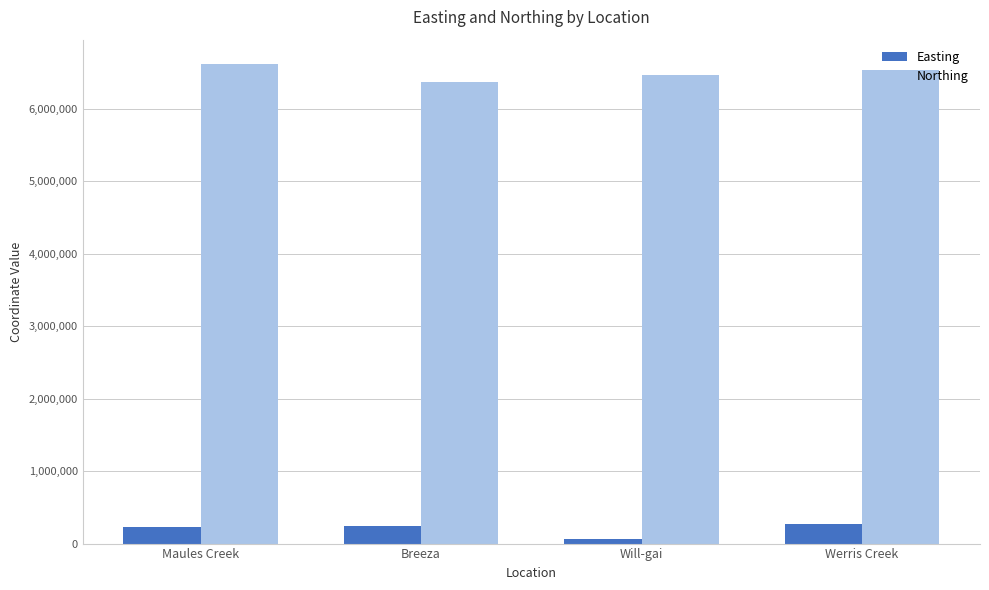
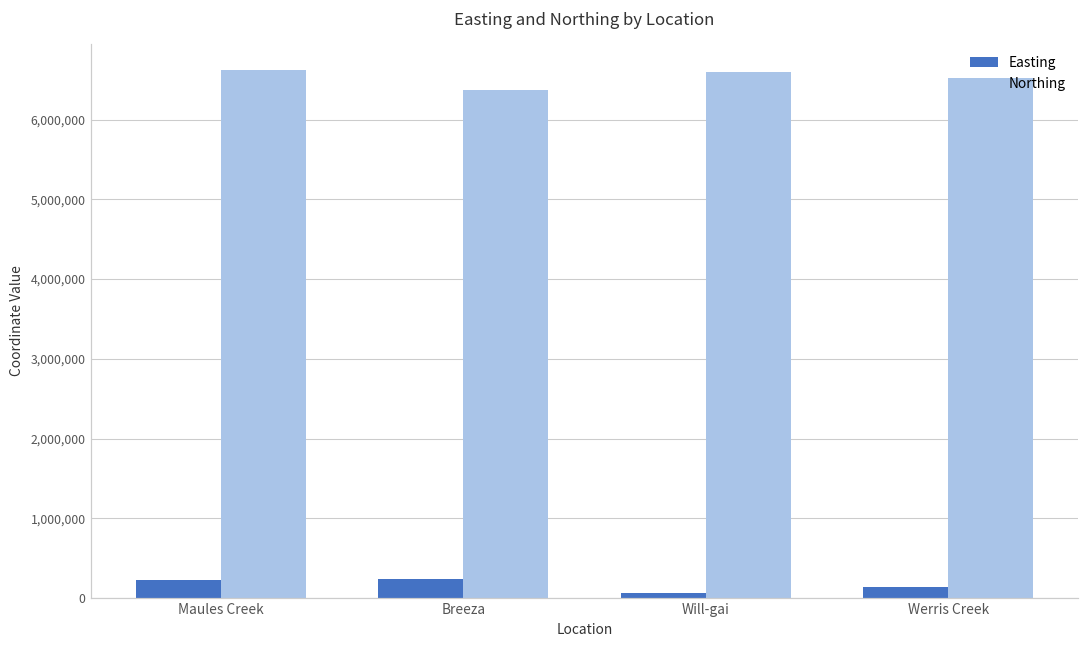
Northing, Will-gai: 6,500,000 -> 6,600,000
Easting, Werris Creek: 300,000 -> 100,000
